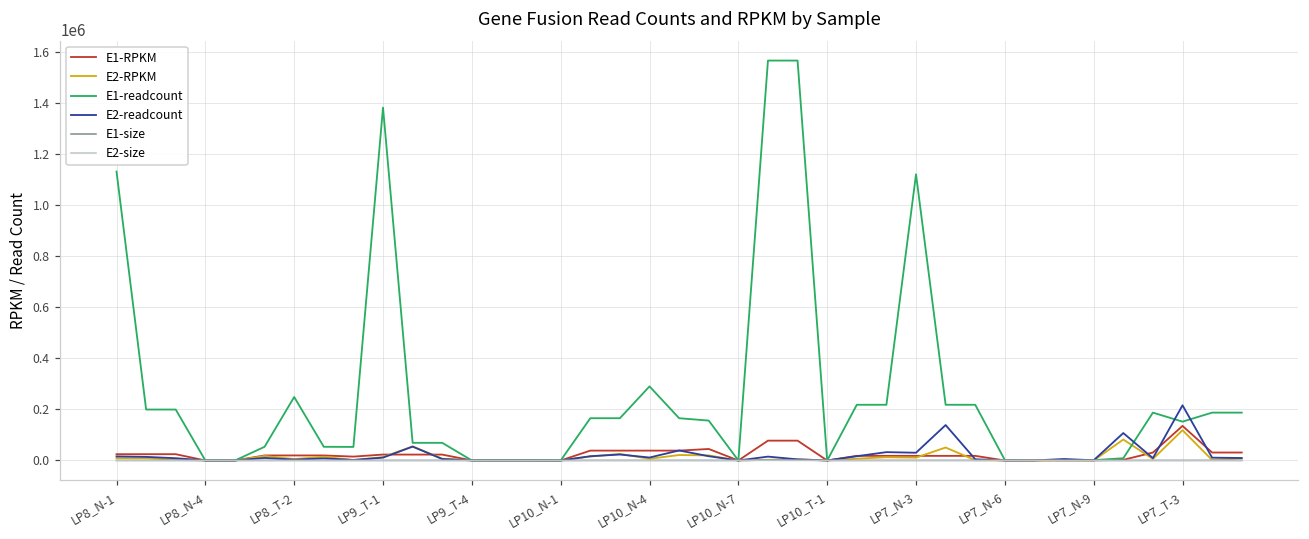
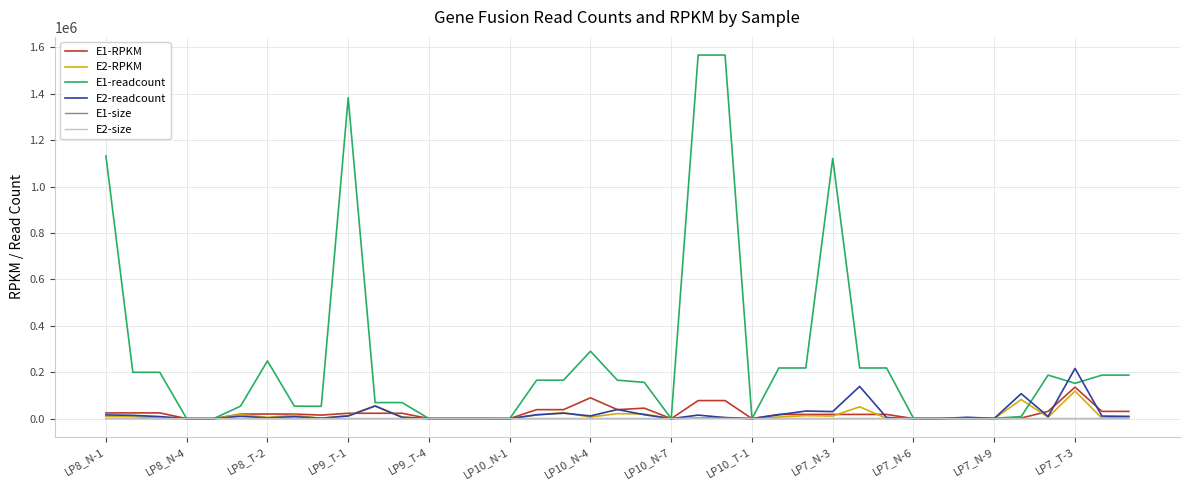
E1-RPKM, LP10_N-4: 40000 -> 90000
